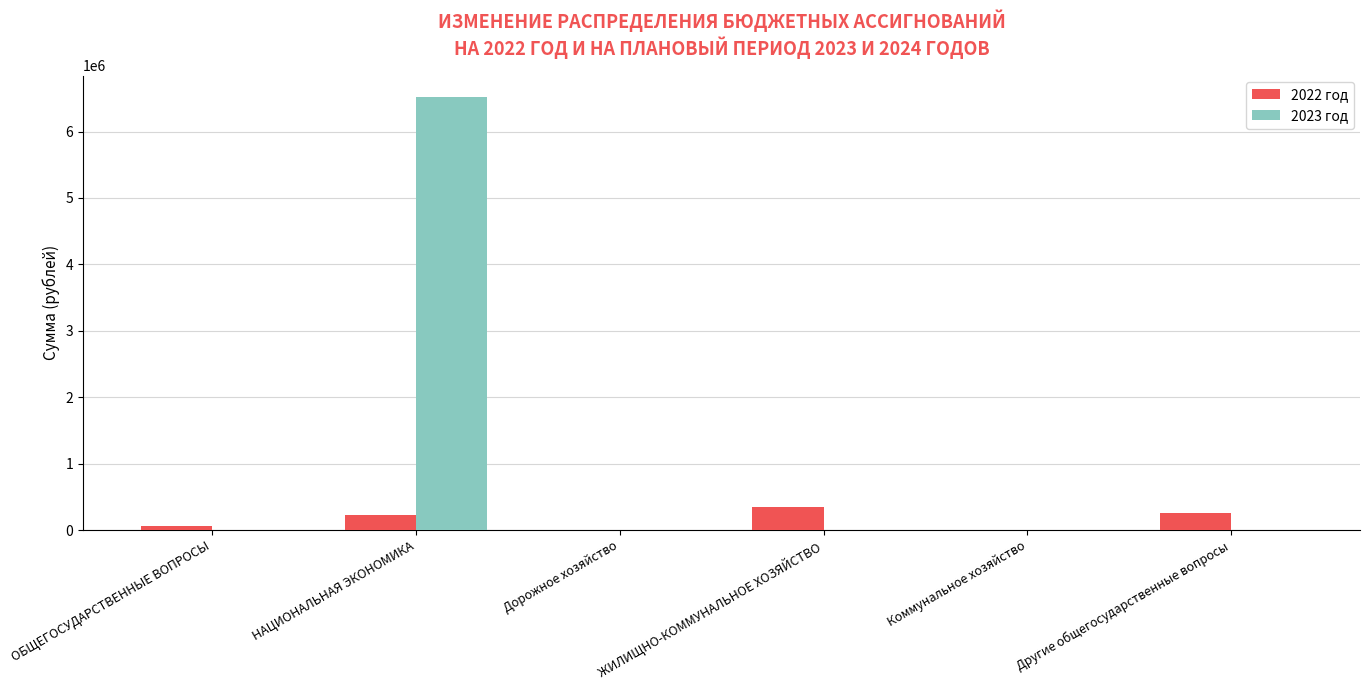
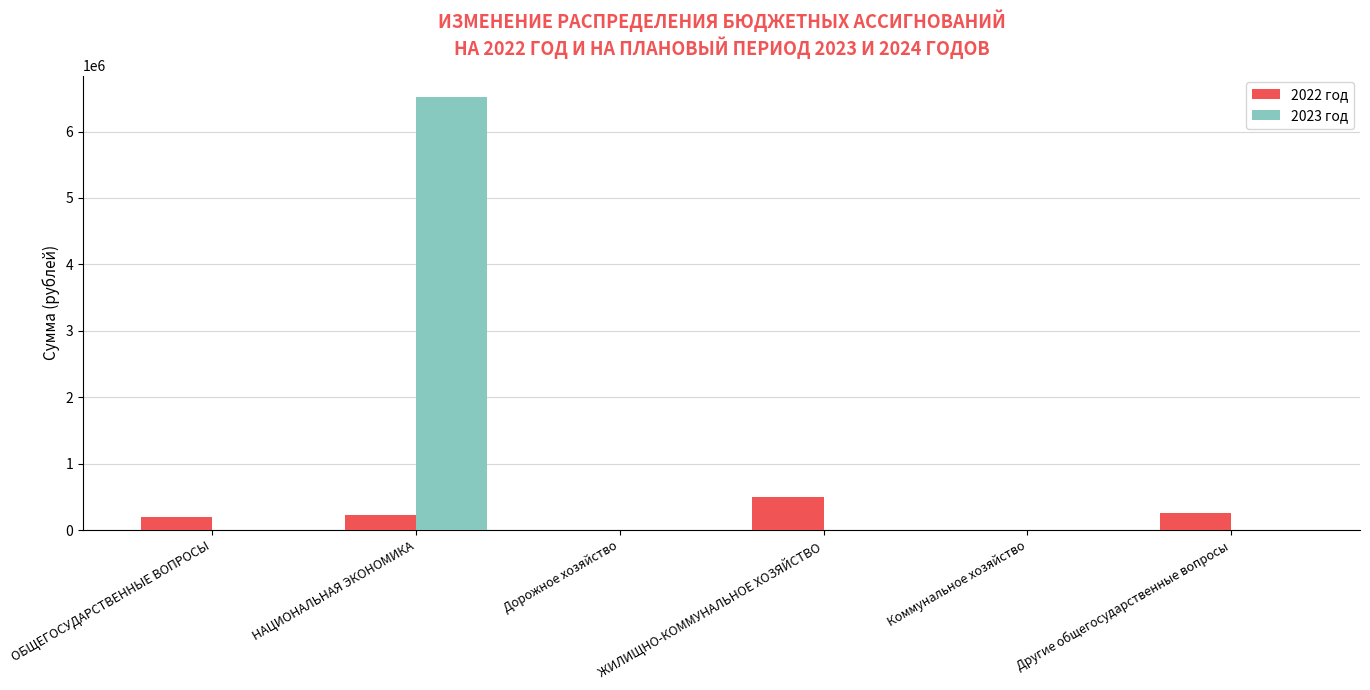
2022 год, ОБЩЕГОСУДАРСТВЕННЫЕ ВОПРОСЫ: 100000 -> 200000
2022 год, ЖИЛИЩНО-КОММУНАЛЬНОЕ ХОЗЯЙСТВО: 300000 -> 500000
